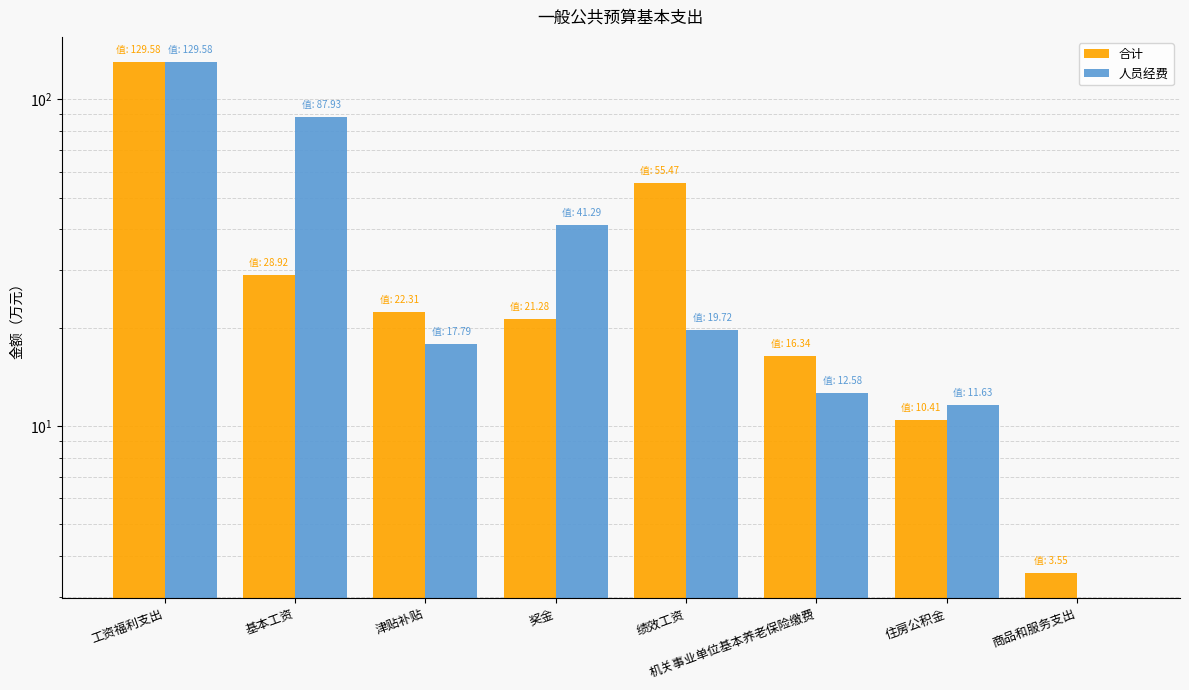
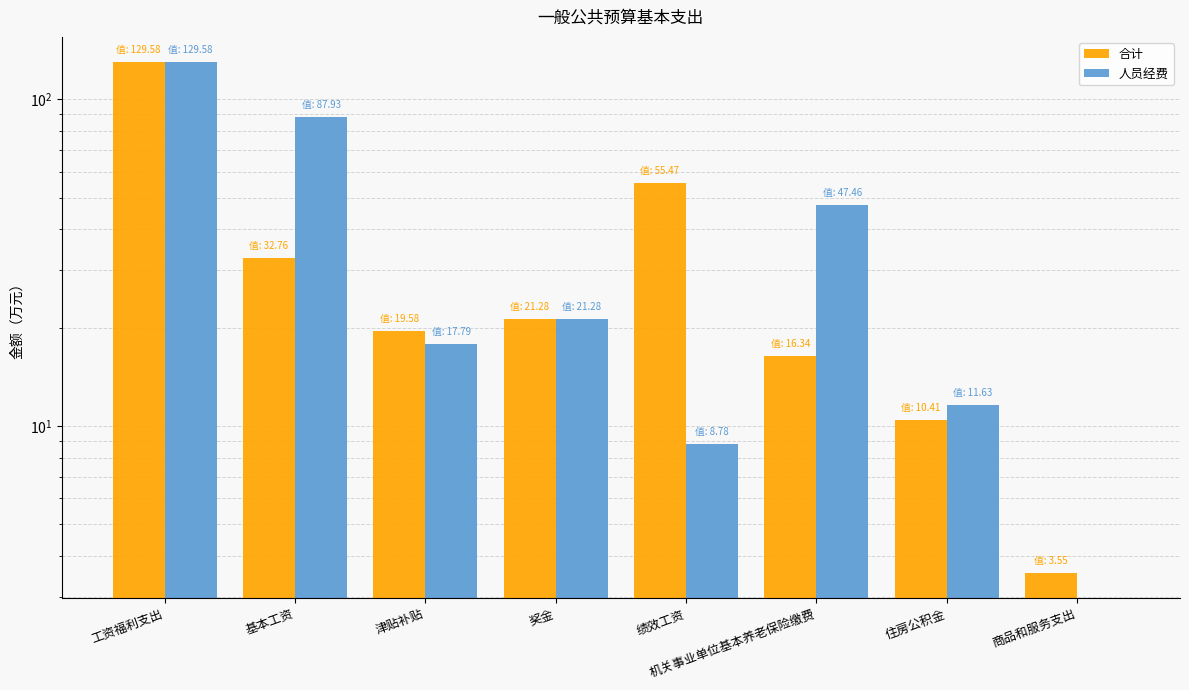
合计, 基本工资: 28.92 -> 32.76
合计, 津贴补贴: 22.31 -> 19.58
人员经费, 奖金: 41.29 -> 21.28
人员经费, 绩效工资: 19.72 -> 8.78
人员经费, 机关事业单位基本养老保险缴费: 12.58 -> 47.46
